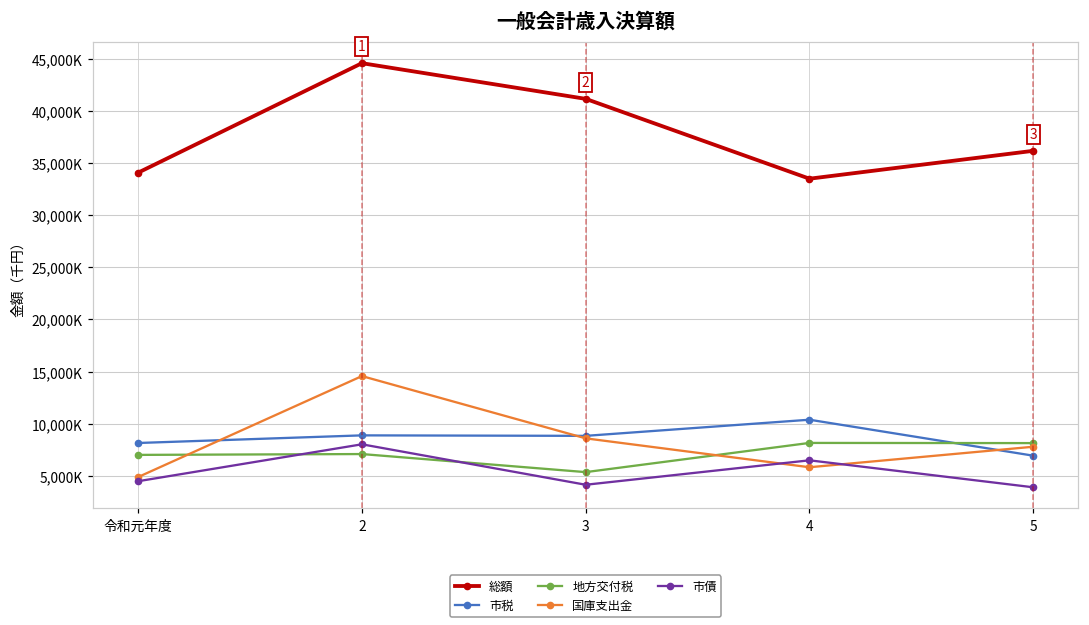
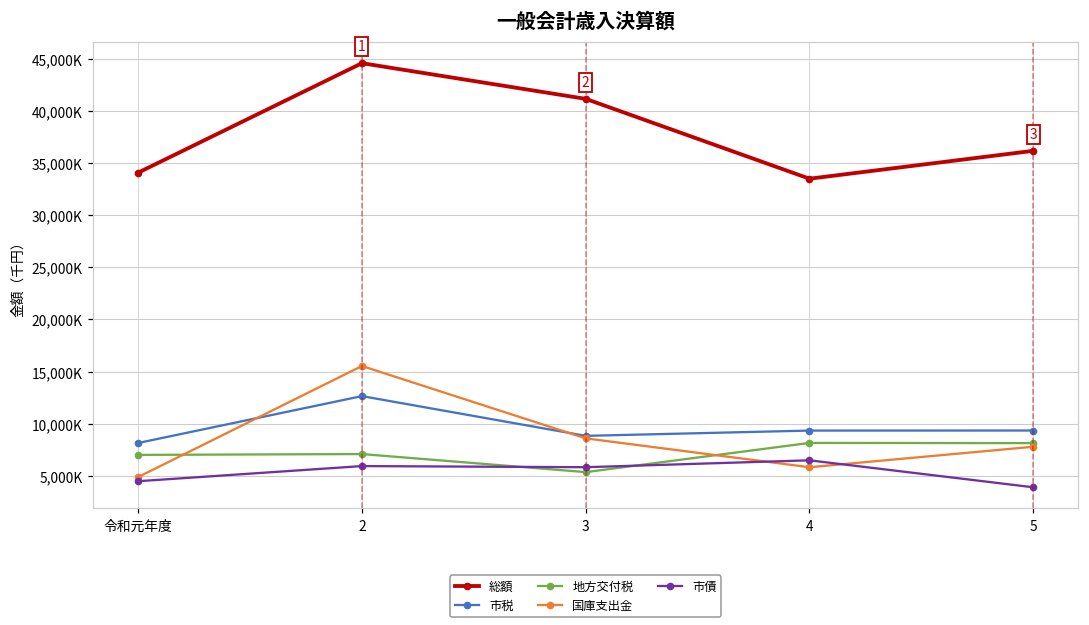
市税, 2: 9,000,000 -> 13,000,000
国庫支出金, 2: 15,000,000 -> 16,000,000
市債, 2: 8,000,000 -> 6,000,000
市債, 3: 4,000,000 -> 6,000,000
市税, 4: 10,000,000 -> 9,000,000
市税, 5: 7,000,000 -> 9,000,000
